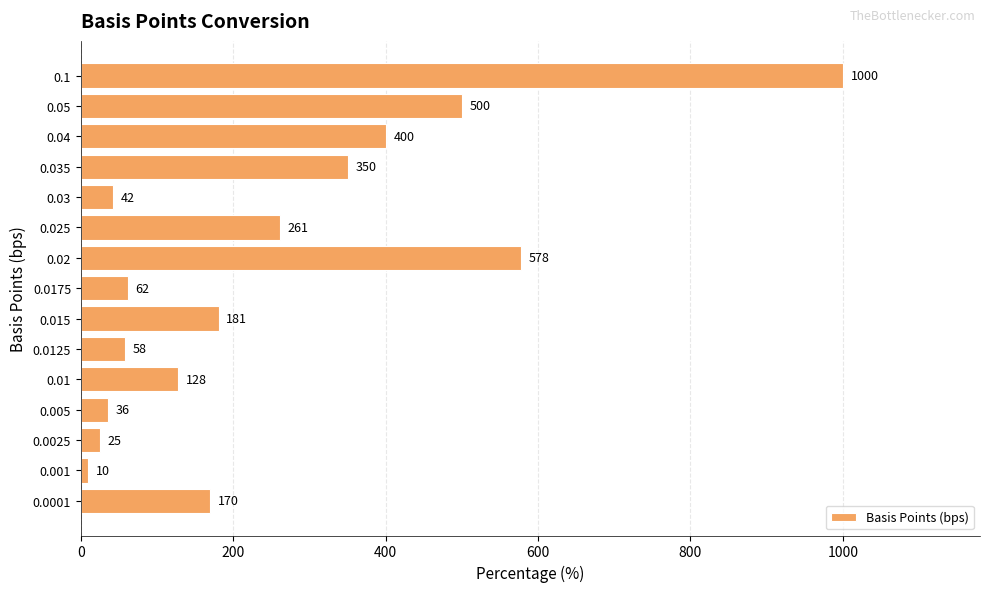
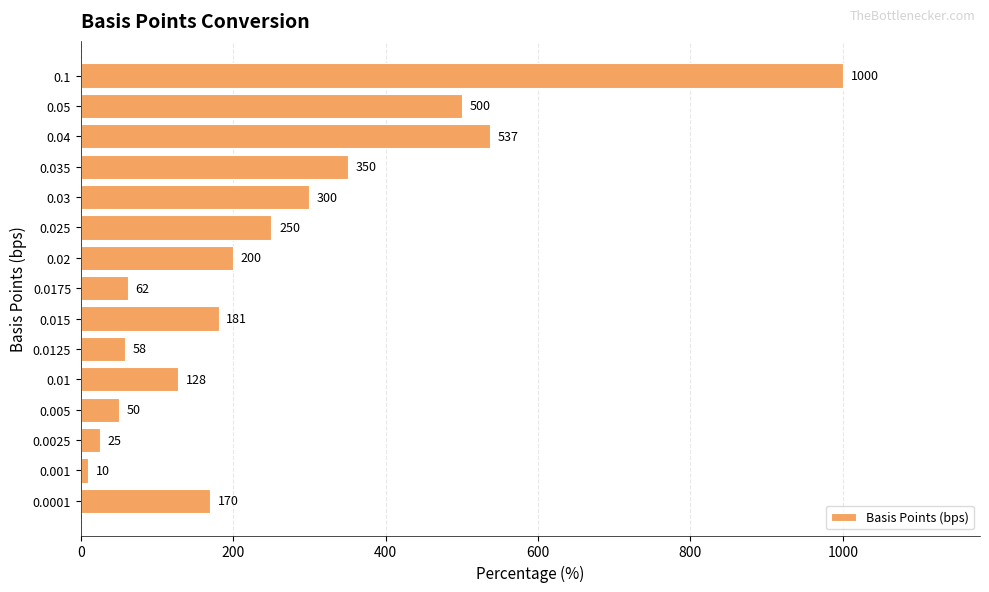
0.04: 400 -> 537
0.03: 42 -> 300
0.025: 261 -> 250
0.02: 578 -> 200
0.005: 36 -> 50
